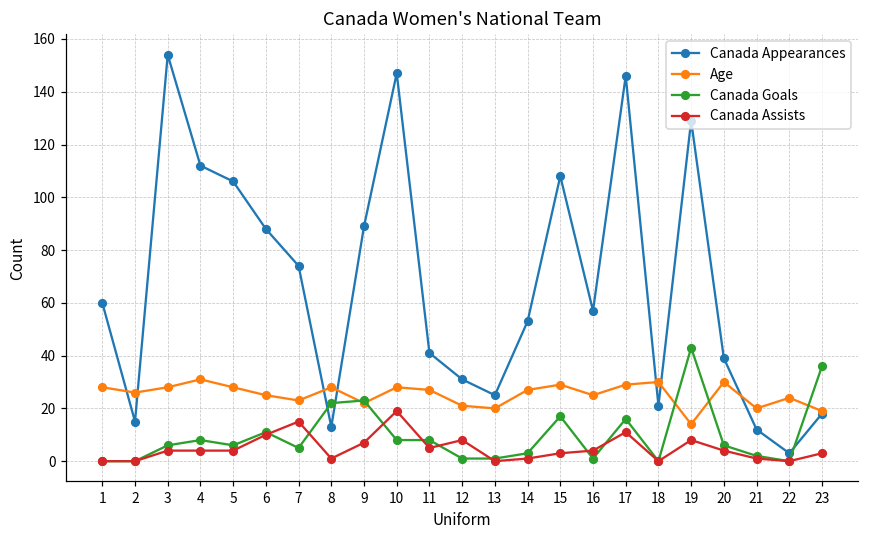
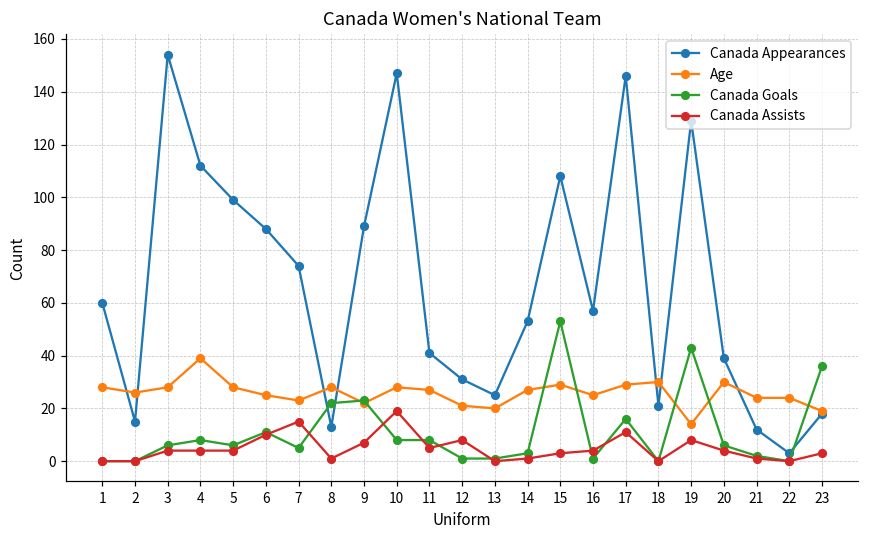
Age, 4: 31 -> 39
Canada Appearances, 5: 106 -> 99
Canada Goals, 15: 17 -> 53
Age, 21: 20 -> 24
